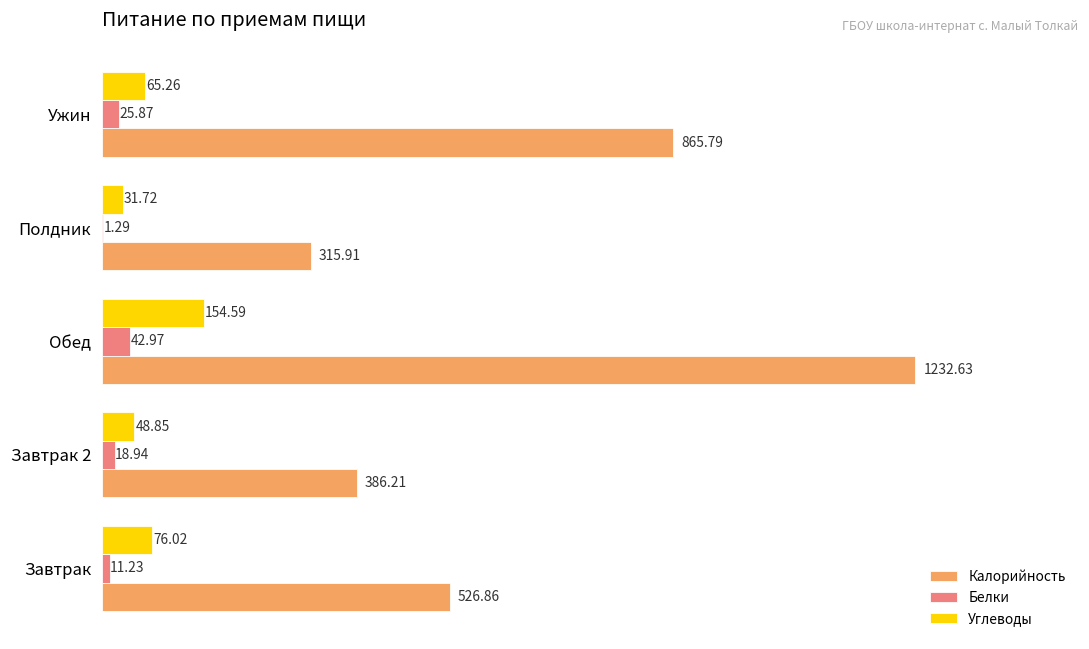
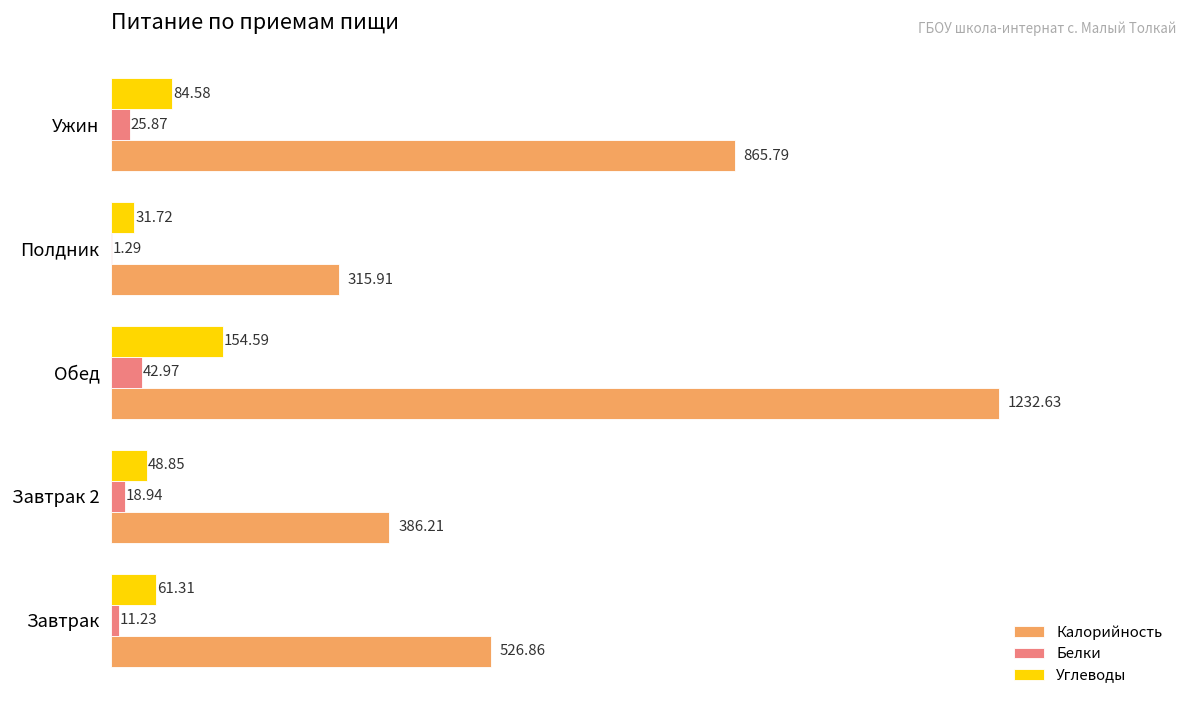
Углеводы, Ужин: 65.26 -> 84.58
Углеводы, Завтрак: 76.02 -> 61.31
